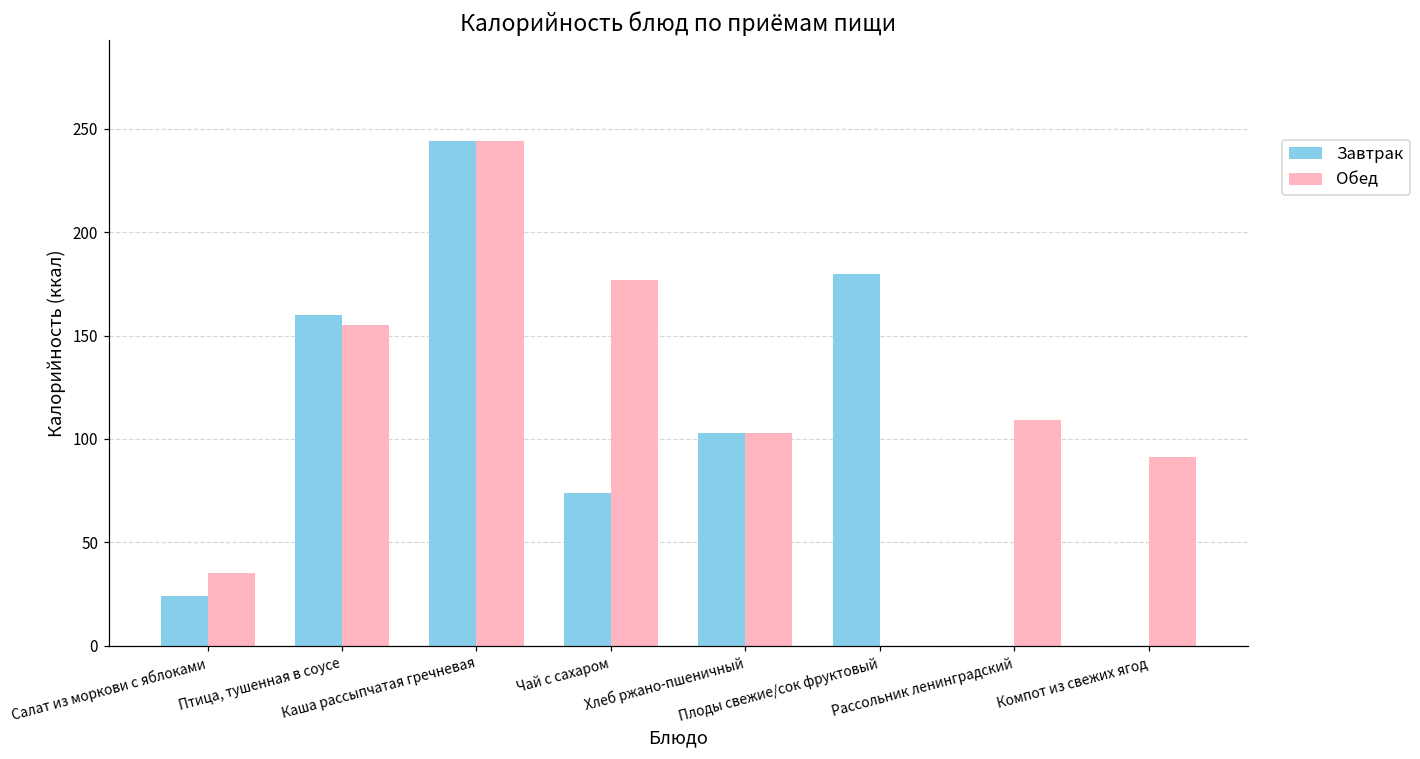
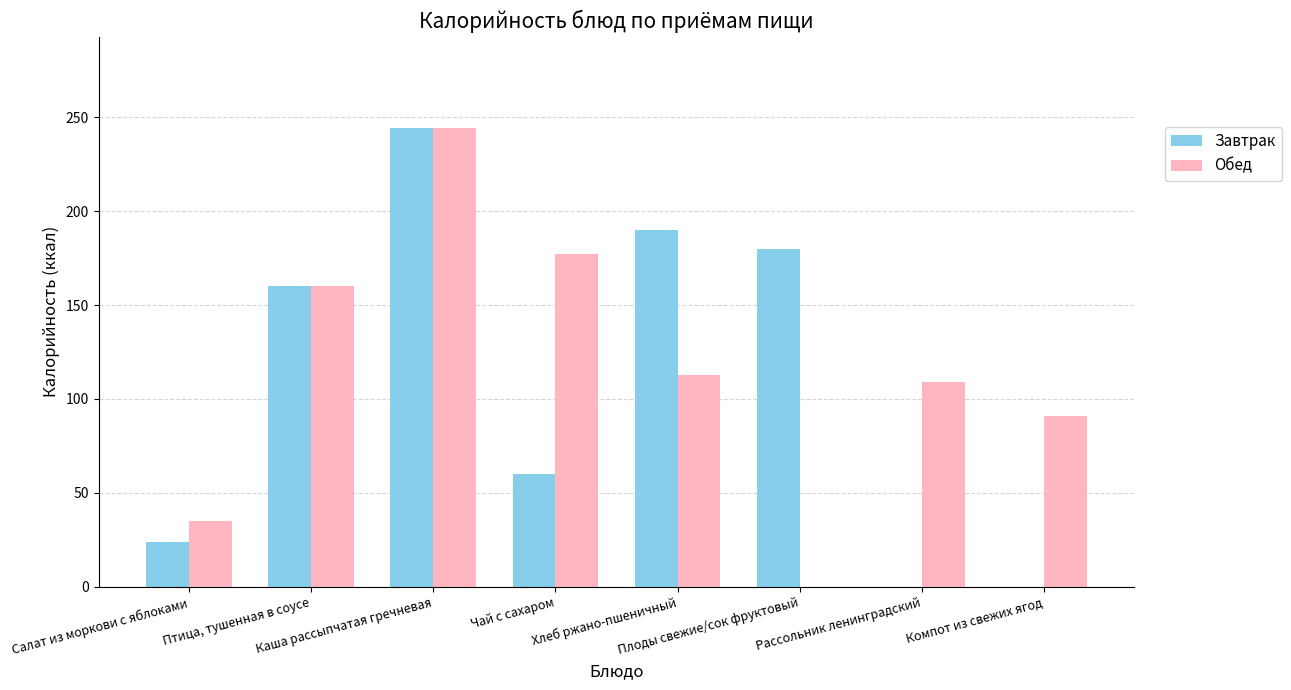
Обед, Птица, тушенная в соусе: 155 -> 160
Завтрак, Чай с сахаром: 74 -> 60
Завтрак, Хлеб ржано-пшеничный: 103 -> 190
Обед, Хлеб ржано-пшеничный: 103 -> 113
